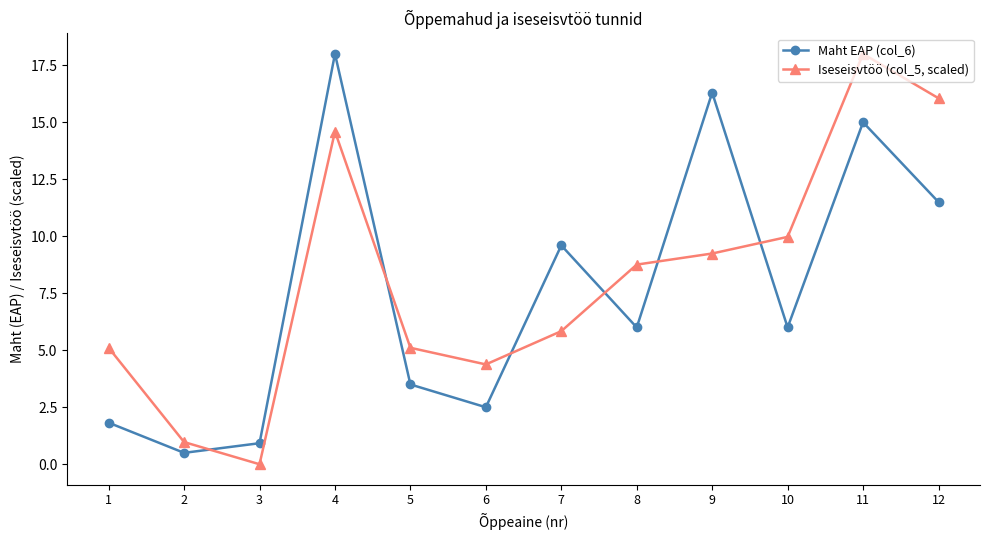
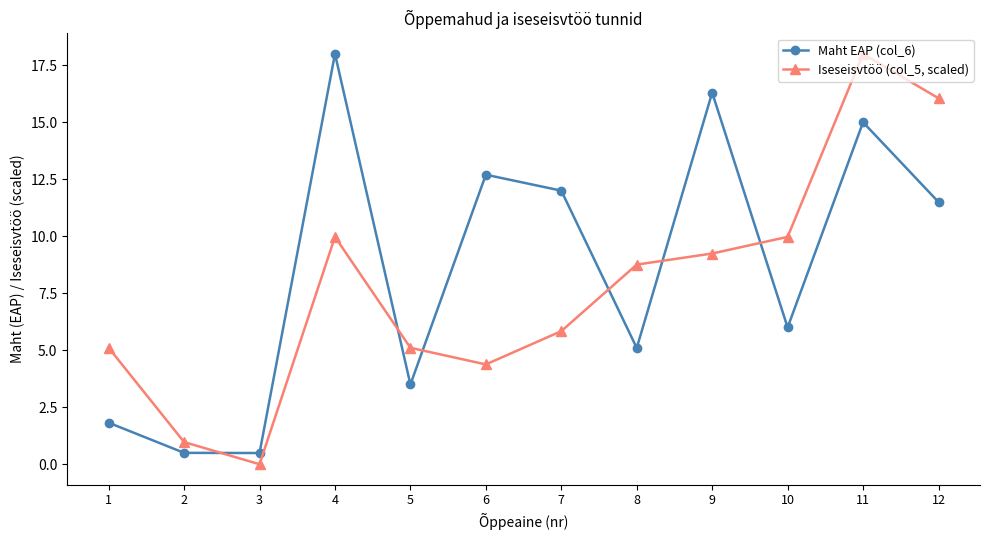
Maht EAP (col_6), 3: 0.9 -> 0.5
Iseseisvtöö (col_5, scaled), 4: 14.6 -> 10.0
Maht EAP (col_6), 6: 2.5 -> 12.7
Maht EAP (col_6), 7: 9.6 -> 12.0
Maht EAP (col_6), 8: 6.0 -> 5.1
